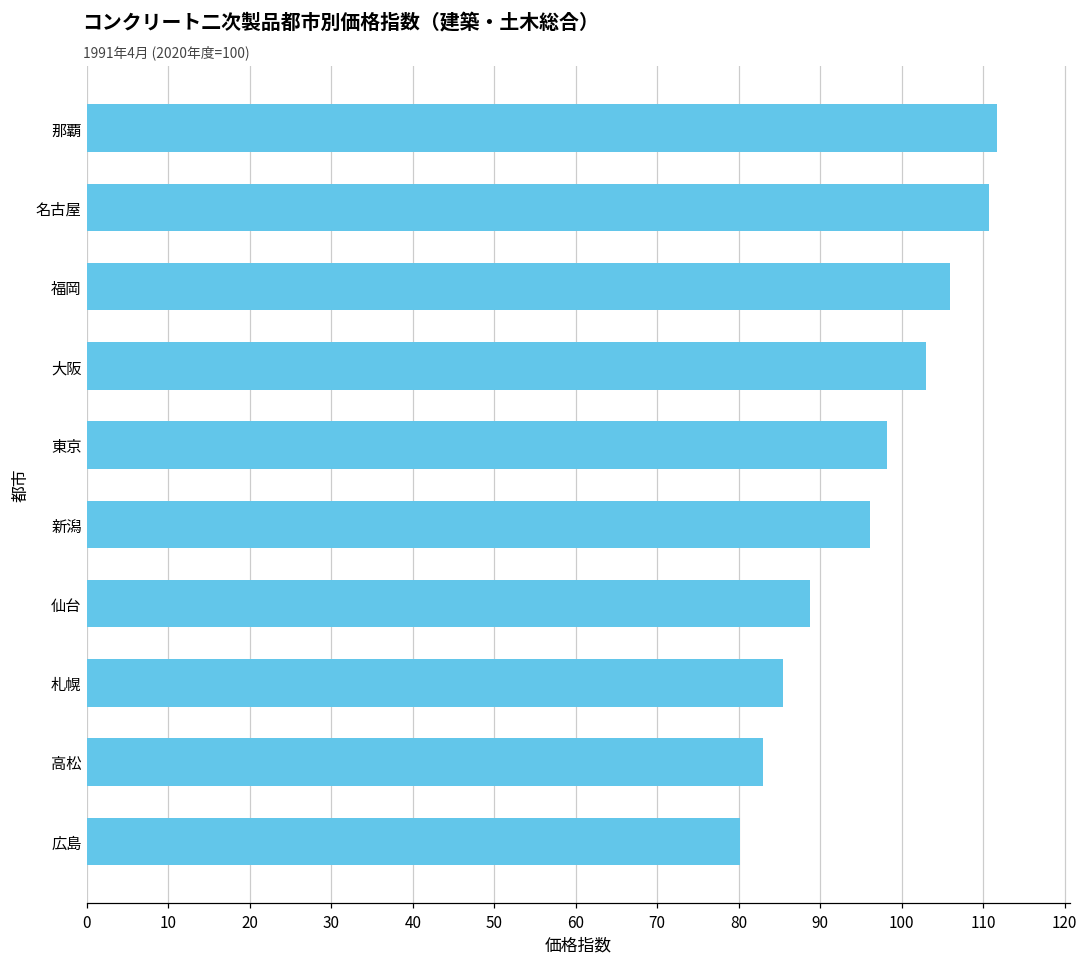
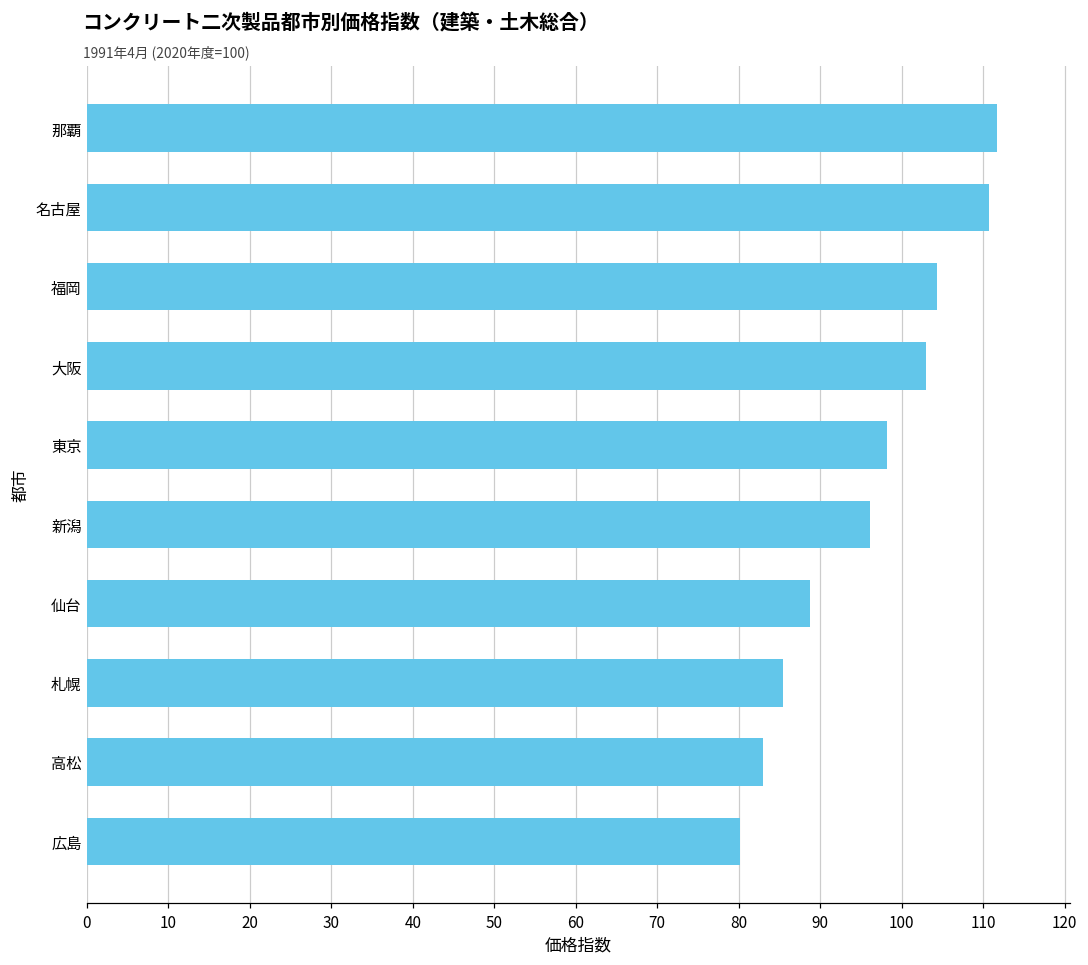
福岡: 106 -> 104
